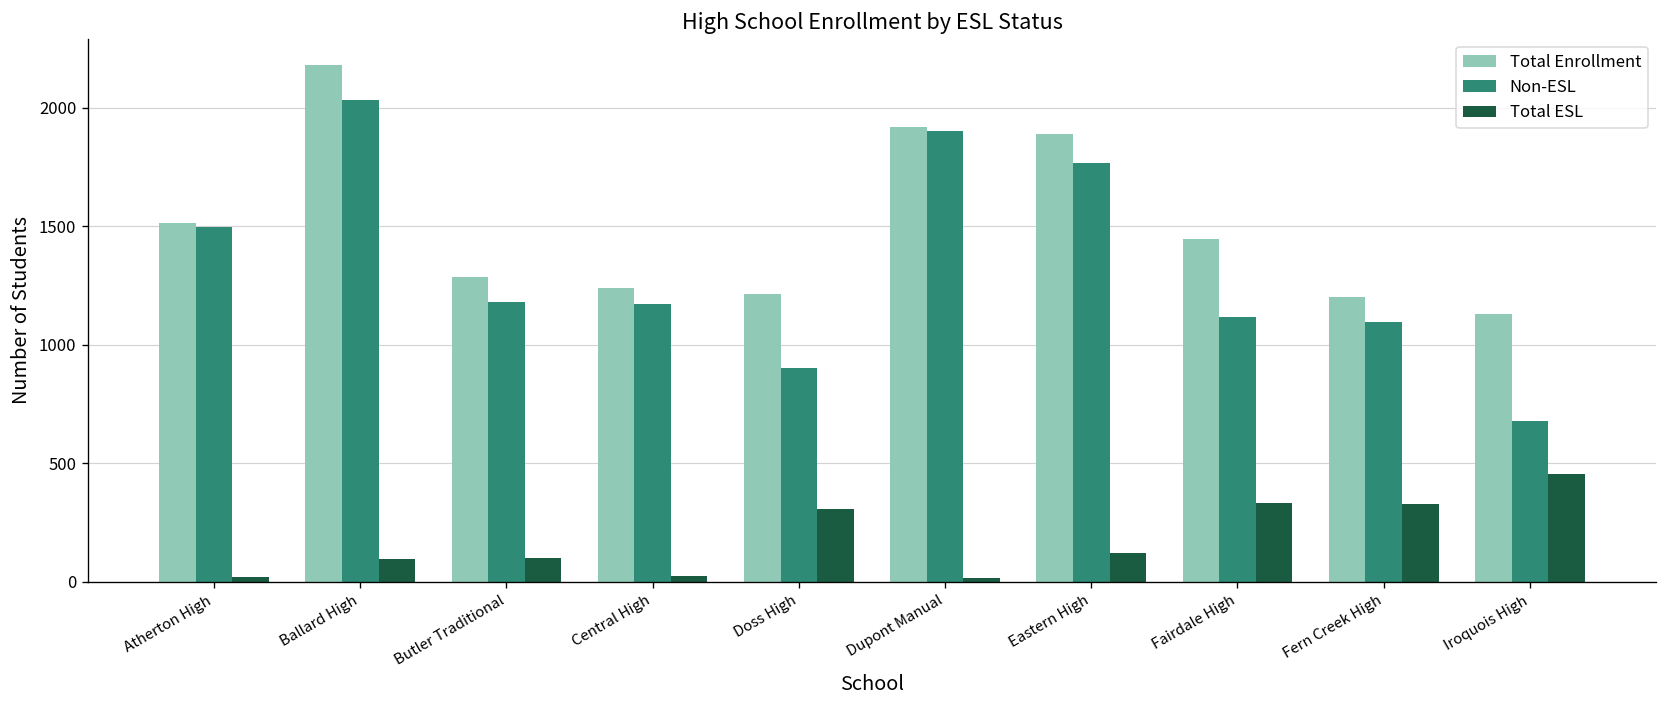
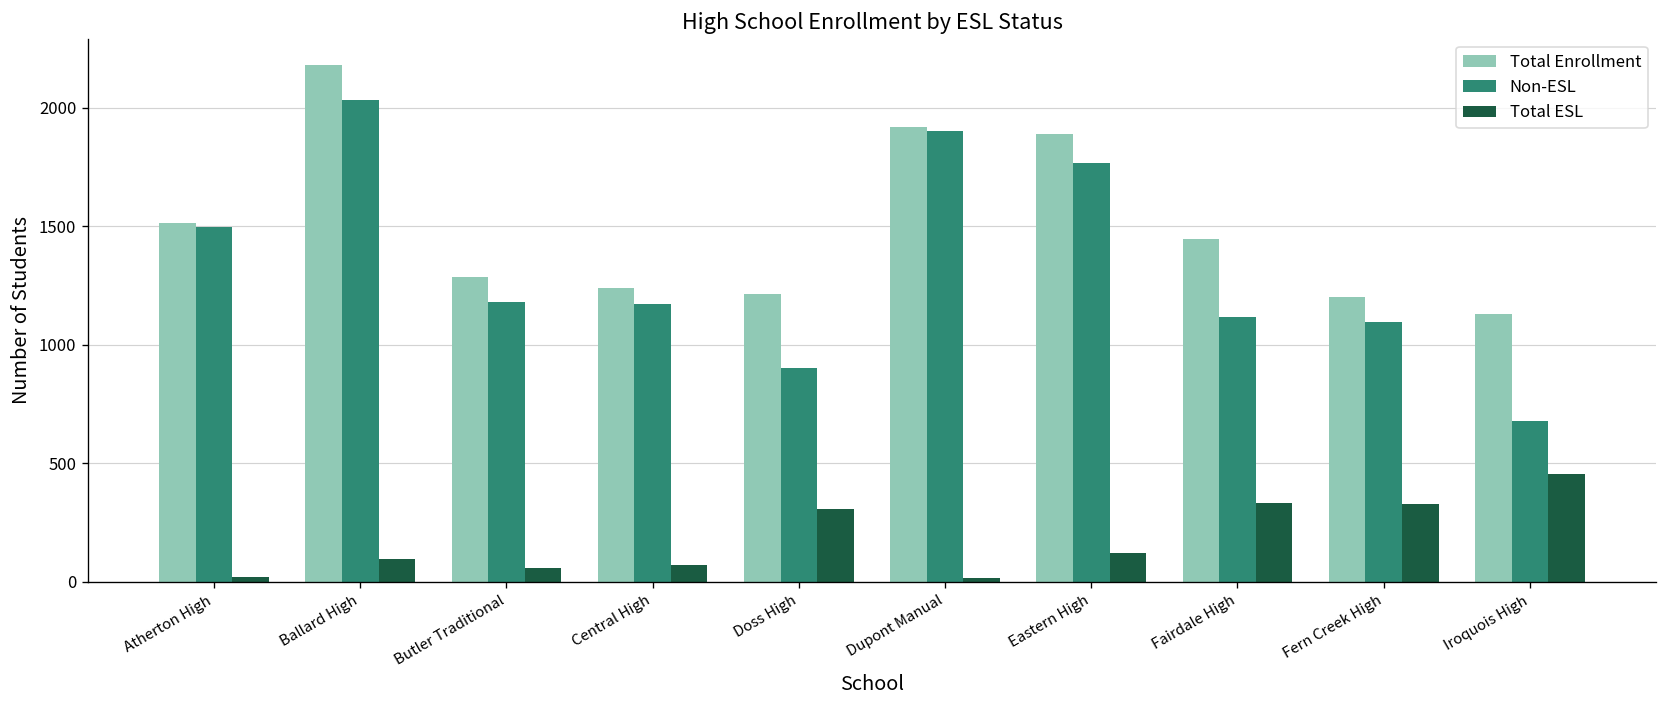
Total ESL, Butler Traditional: 100 -> 60
Total ESL, Central High: 30 -> 70
